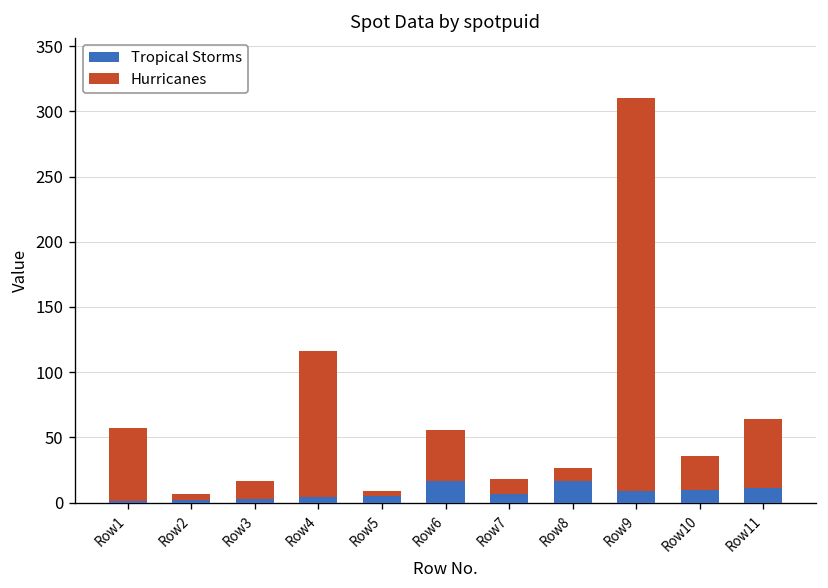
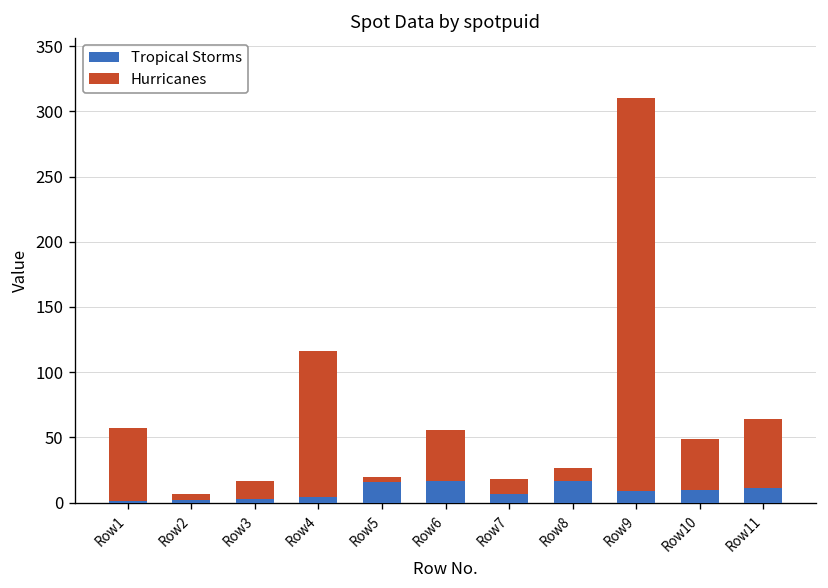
Tropical Storms, Row5: 5 -> 16
Hurricanes, Row10: 26 -> 39
